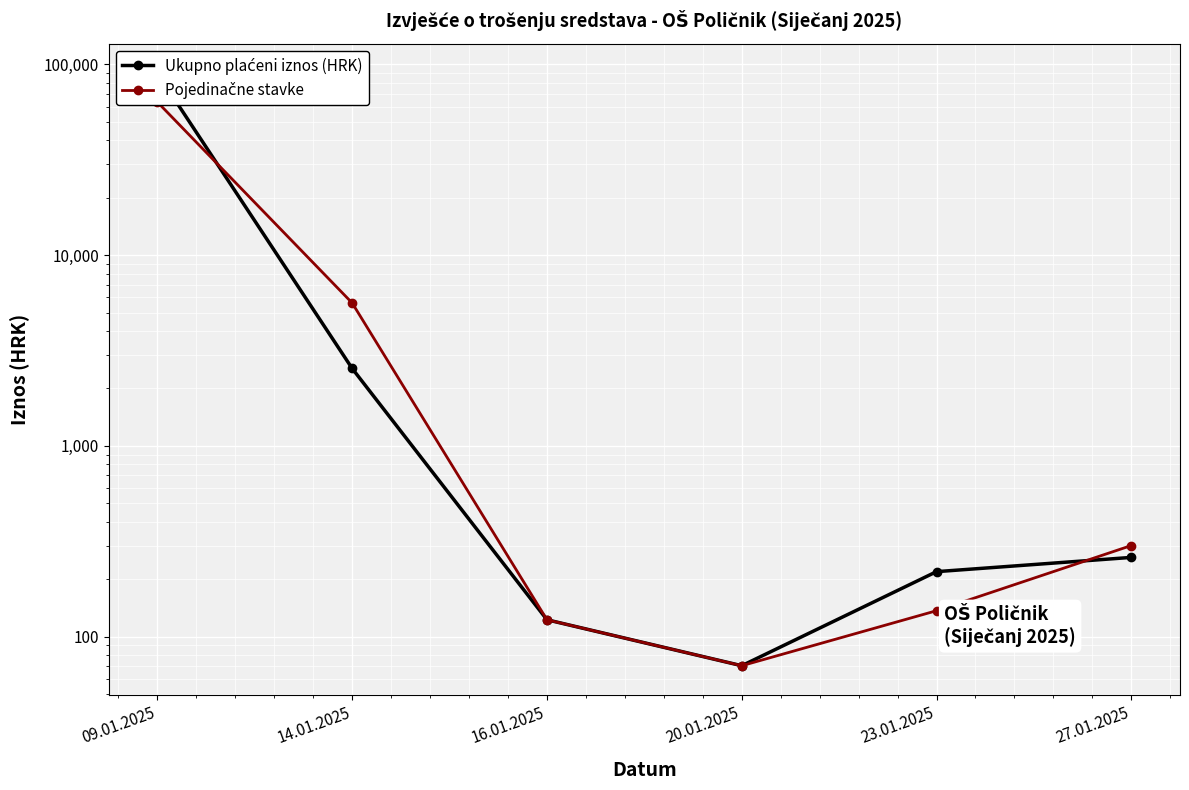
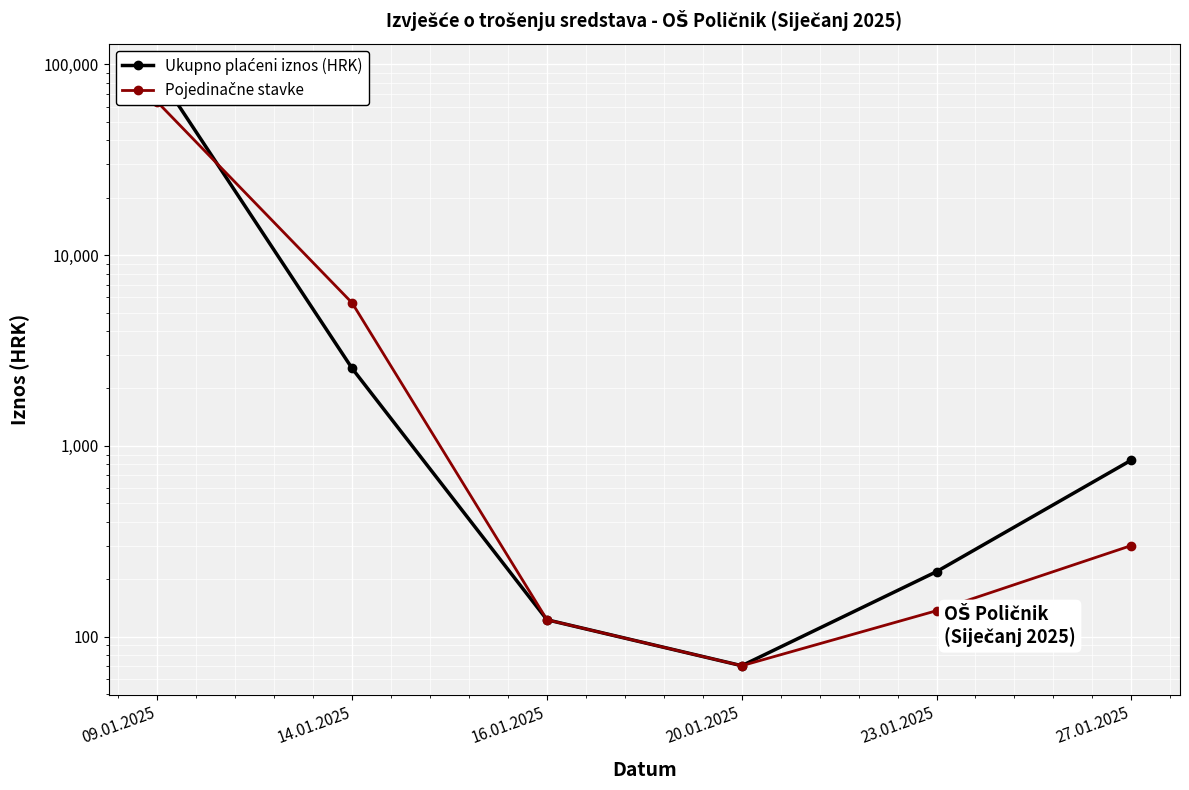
Ukupno plaćeni iznos (HRK), 27.01.2025: 260 -> 800
